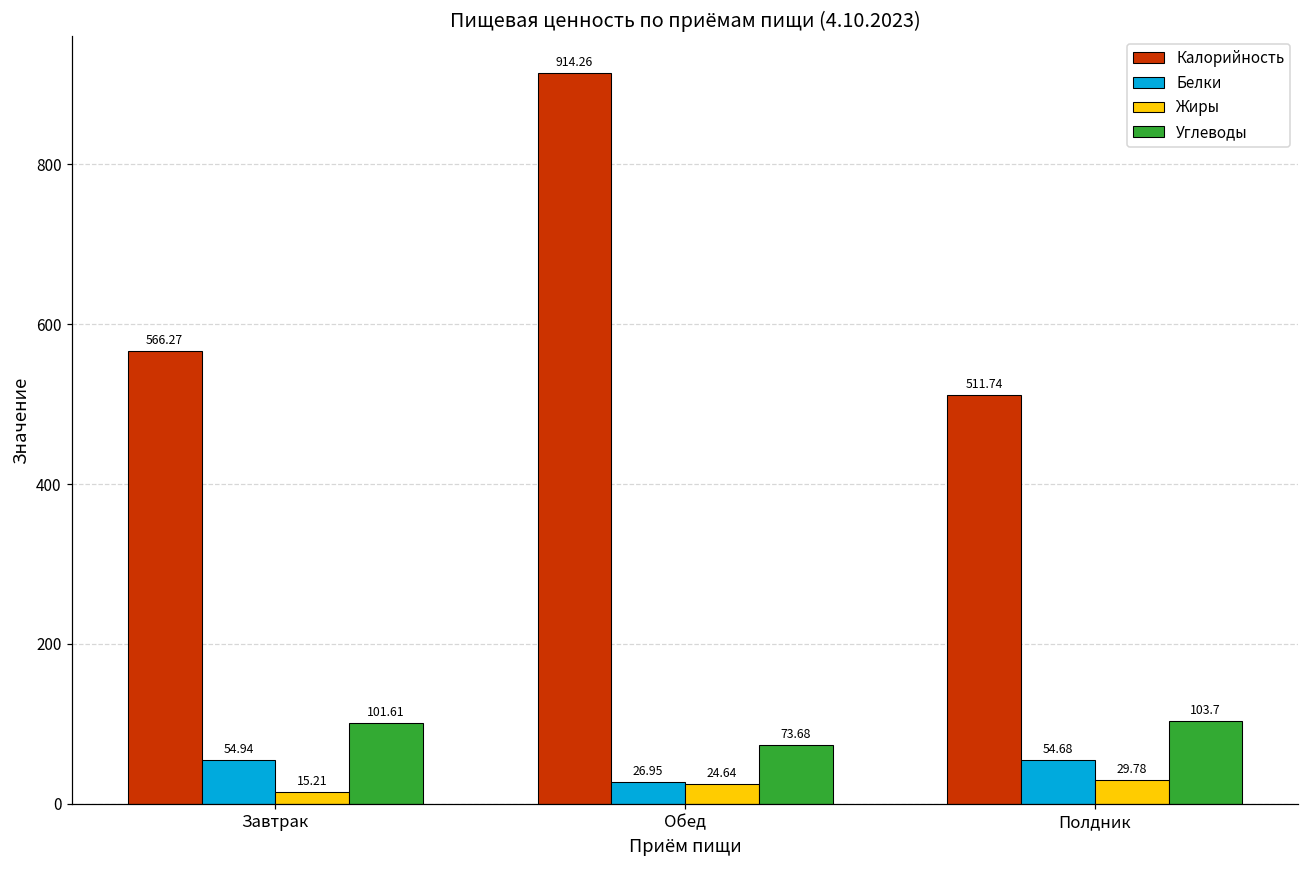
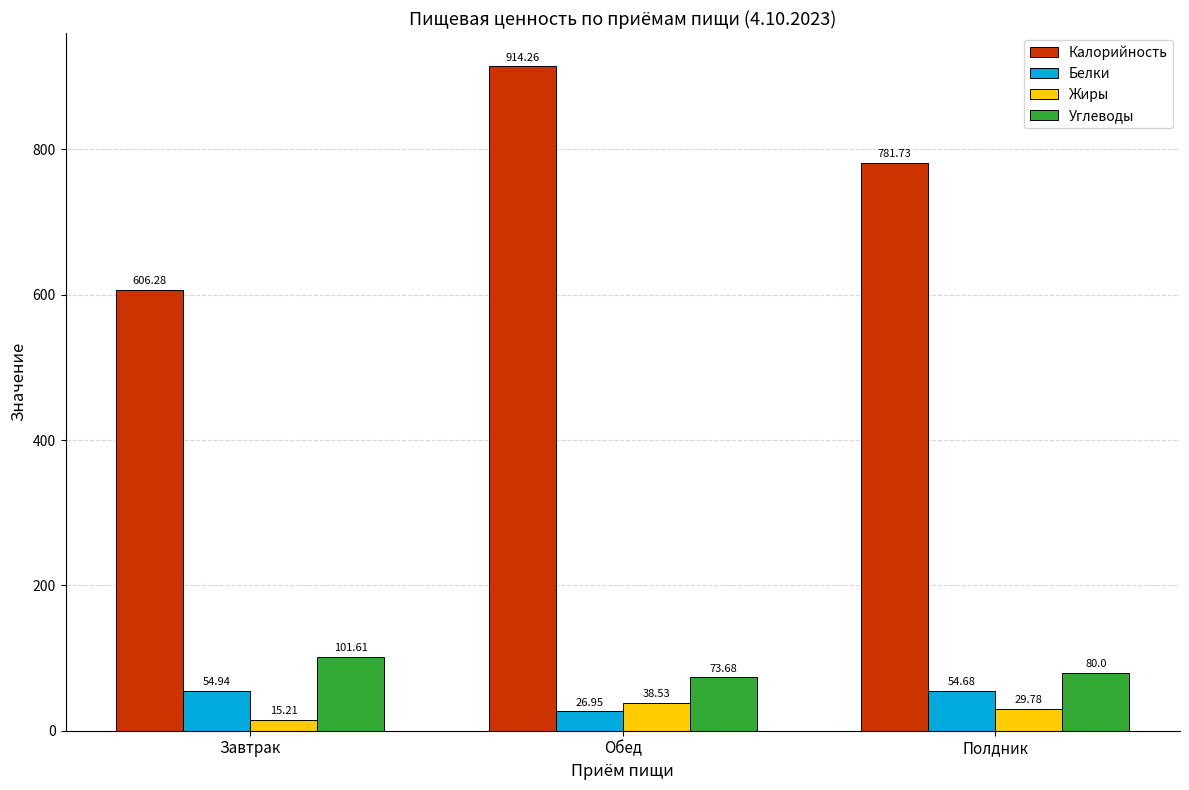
Калорийность, Завтрак: 566.27 -> 606.28
Жиры, Обед: 24.64 -> 38.53
Калорийность, Полдник: 511.74 -> 781.73
Углеводы, Полдник: 103.7 -> 80.0
